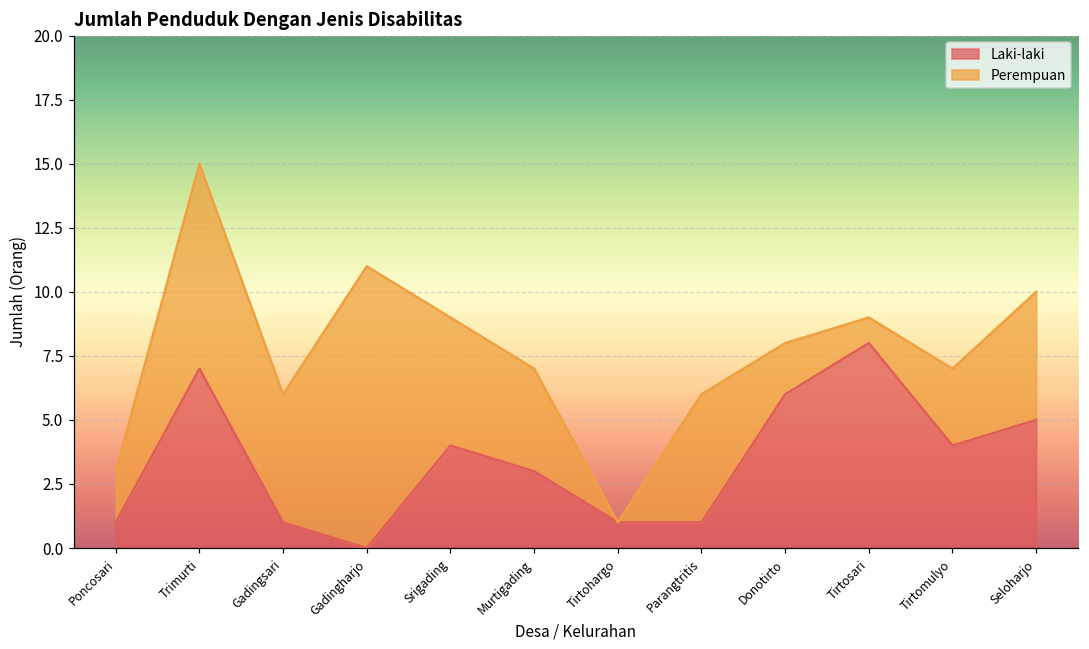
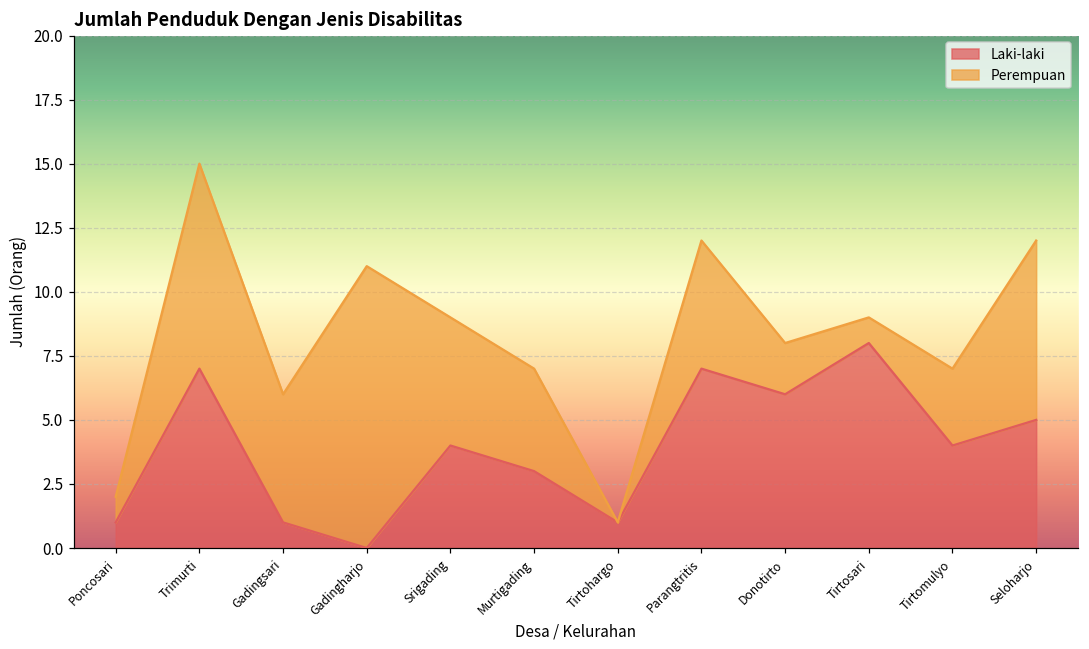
Perempuan, Poncosari: 2 -> 1
Laki-laki, Parangtritis: 1 -> 7
Perempuan, Seloharjo: 5 -> 7
